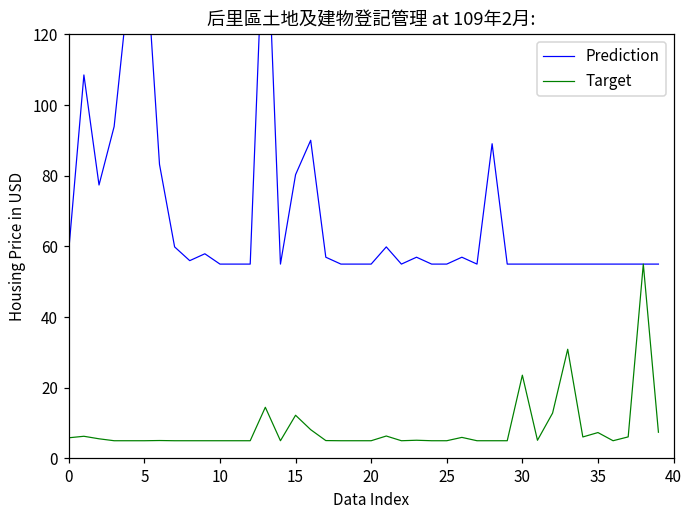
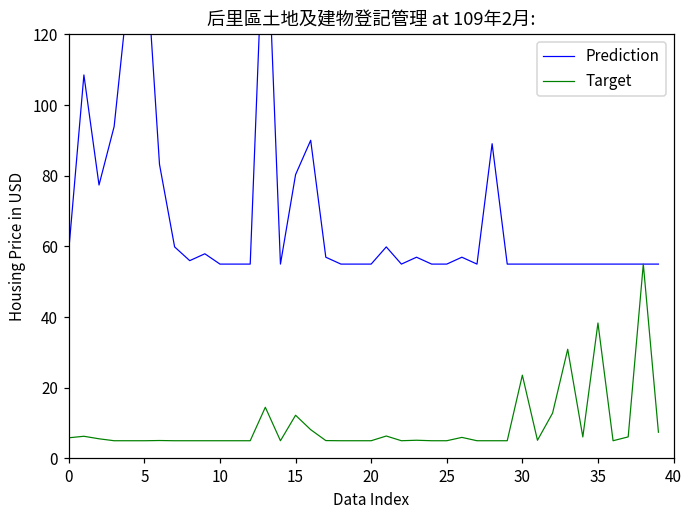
Target, 35: 7 -> 38
